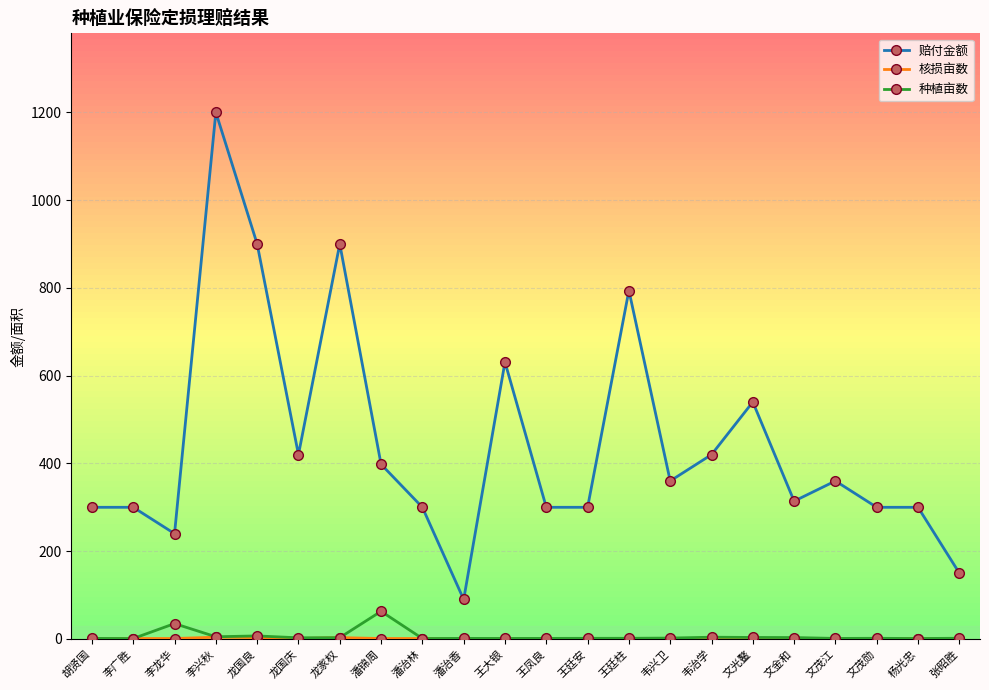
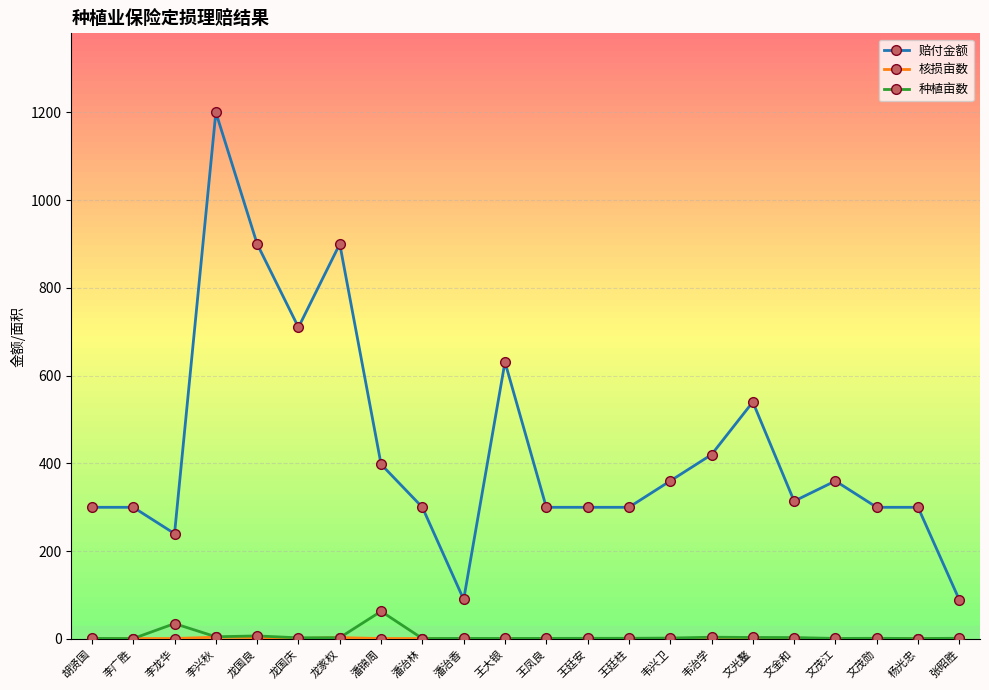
赔付金额, 龙国庆: 420 -> 710
赔付金额, 王廷柱: 790 -> 300
赔付金额, 张昭胜: 150 -> 90
